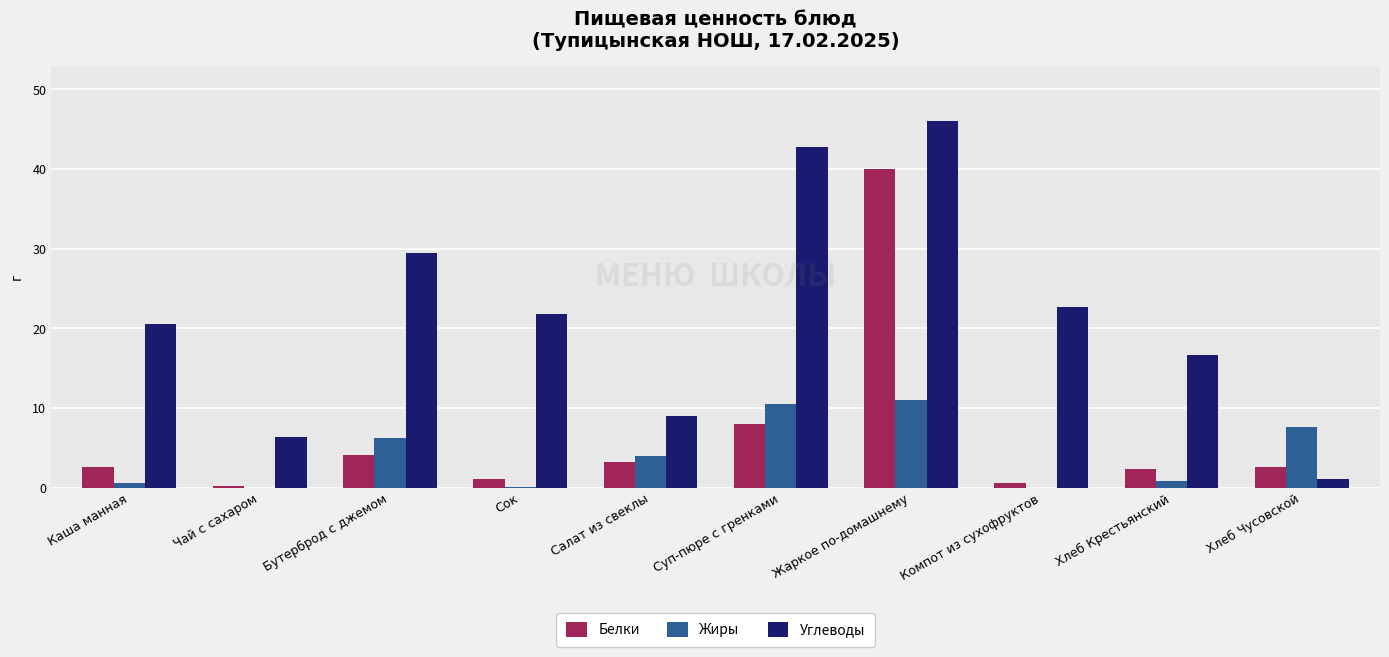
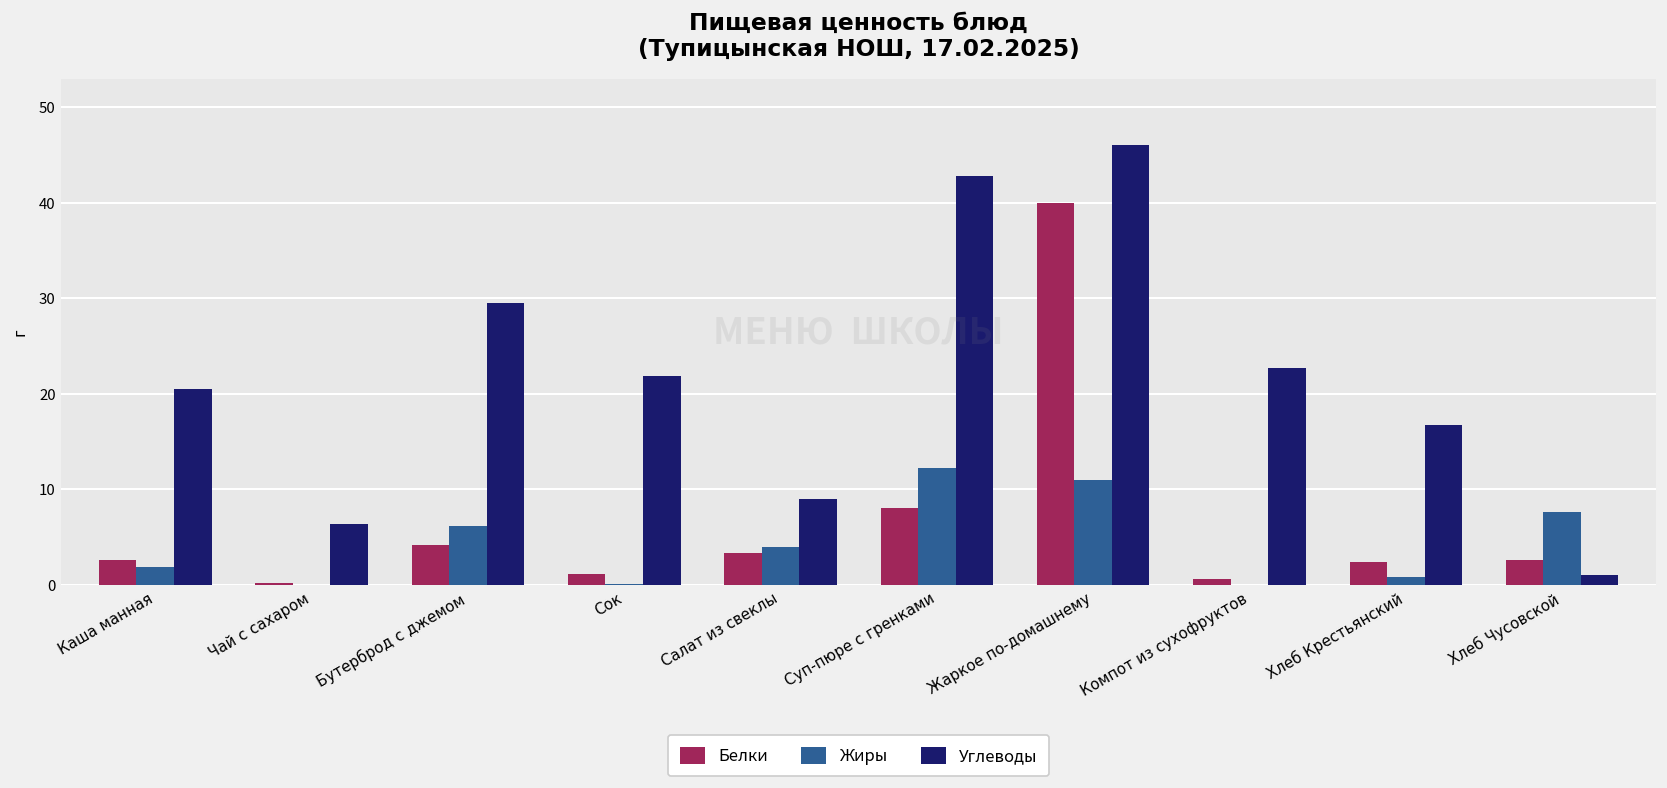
Жиры, Каша манная: 1 -> 2
Жиры, Суп-пюре с гренками: 11 -> 12
